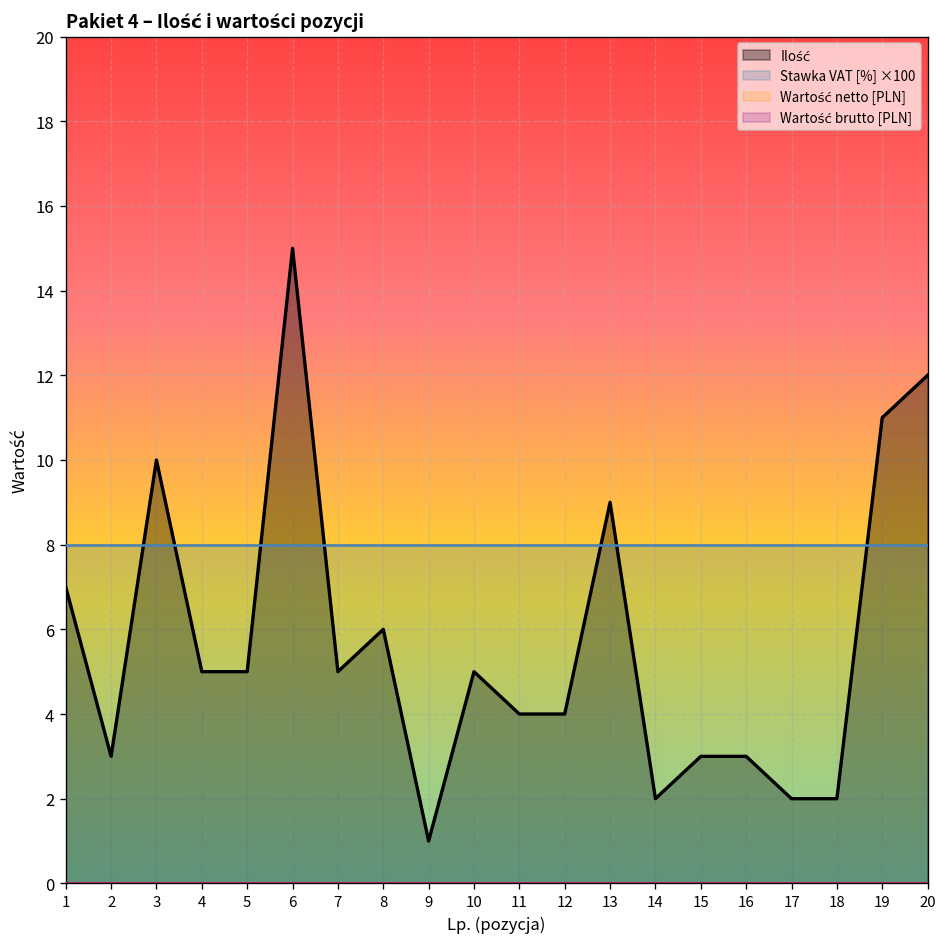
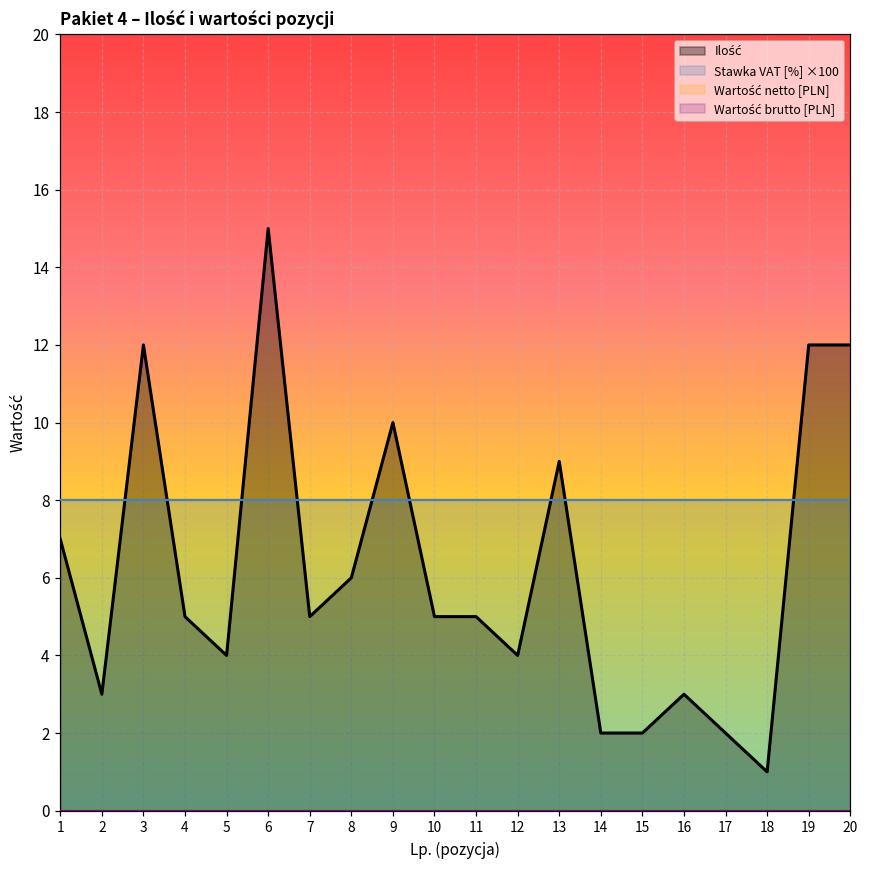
Ilość, 3: 10 -> 12
Ilość, 5: 5 -> 4
Ilość, 9: 1 -> 10
Ilość, 11: 4 -> 5
Ilość, 15: 3 -> 2
Ilość, 18: 2 -> 1
Ilość, 19: 11 -> 12
